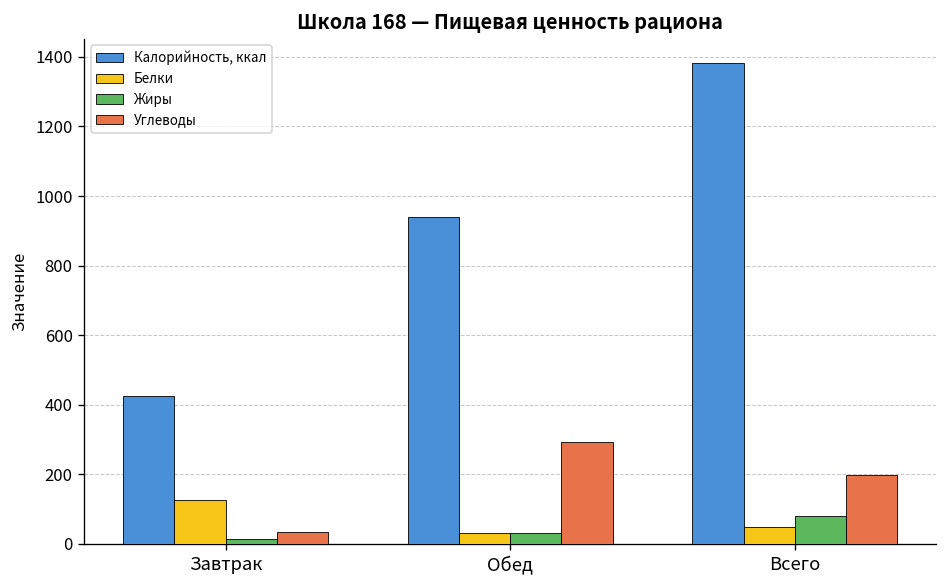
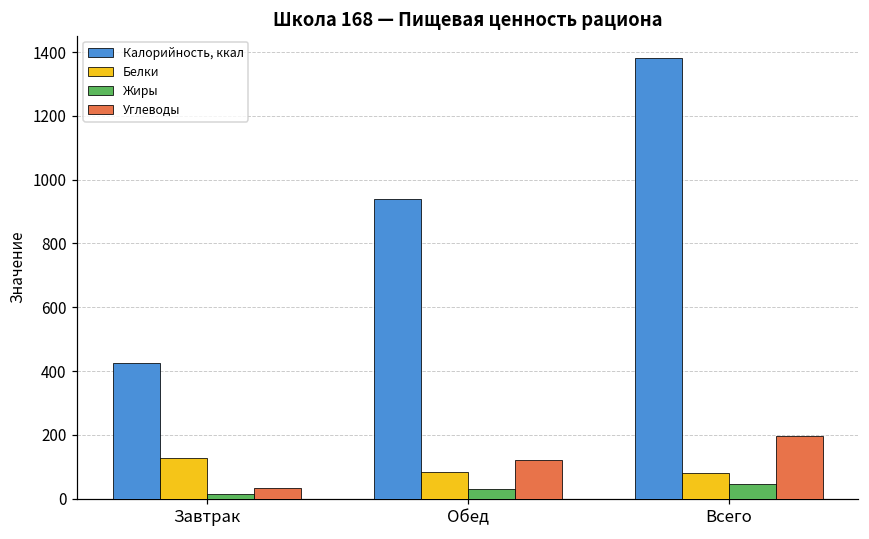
Белки, Обед: 30 -> 80
Углеводы, Обед: 290 -> 120
Белки, Всего: 50 -> 80
Жиры, Всего: 80 -> 40
